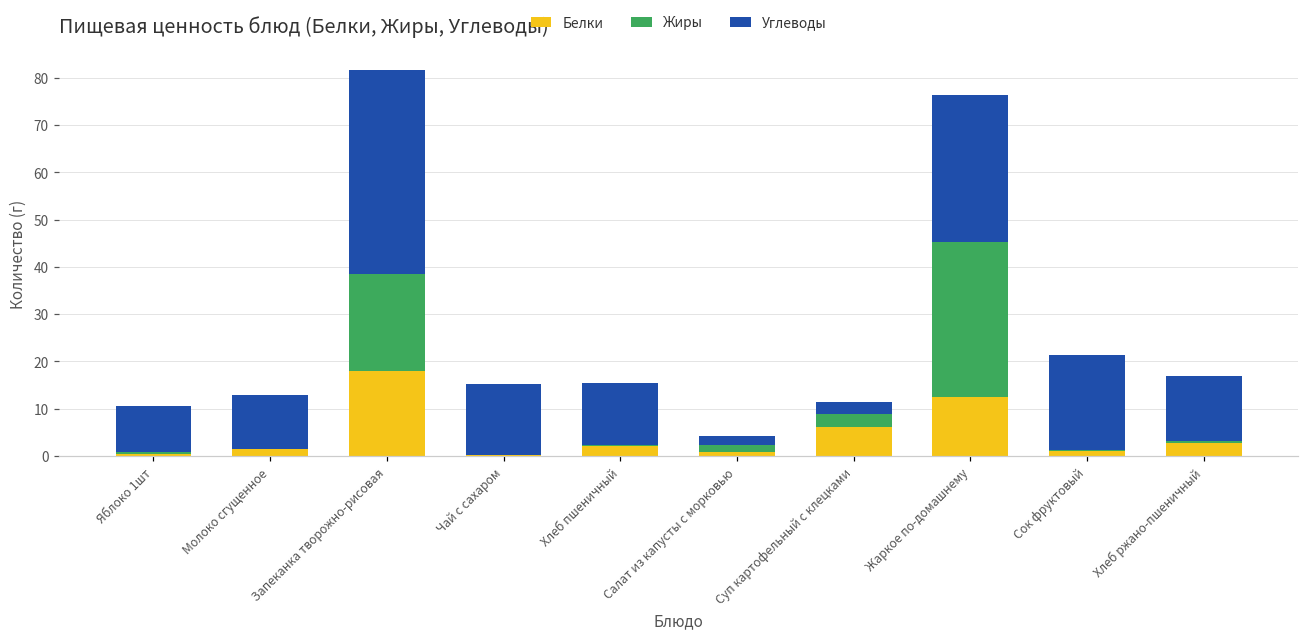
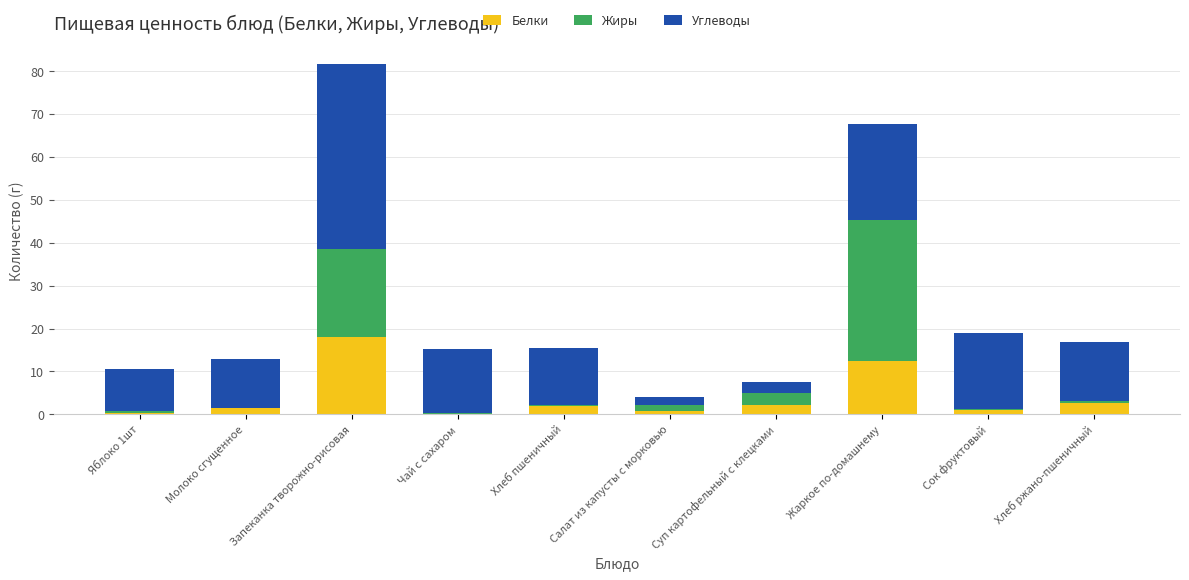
Белки, Суп картофельный с клецками: 6 -> 2
Углеводы, Жаркое по-домашнему: 31 -> 22
Углеводы, Сок фруктовый: 20 -> 18
